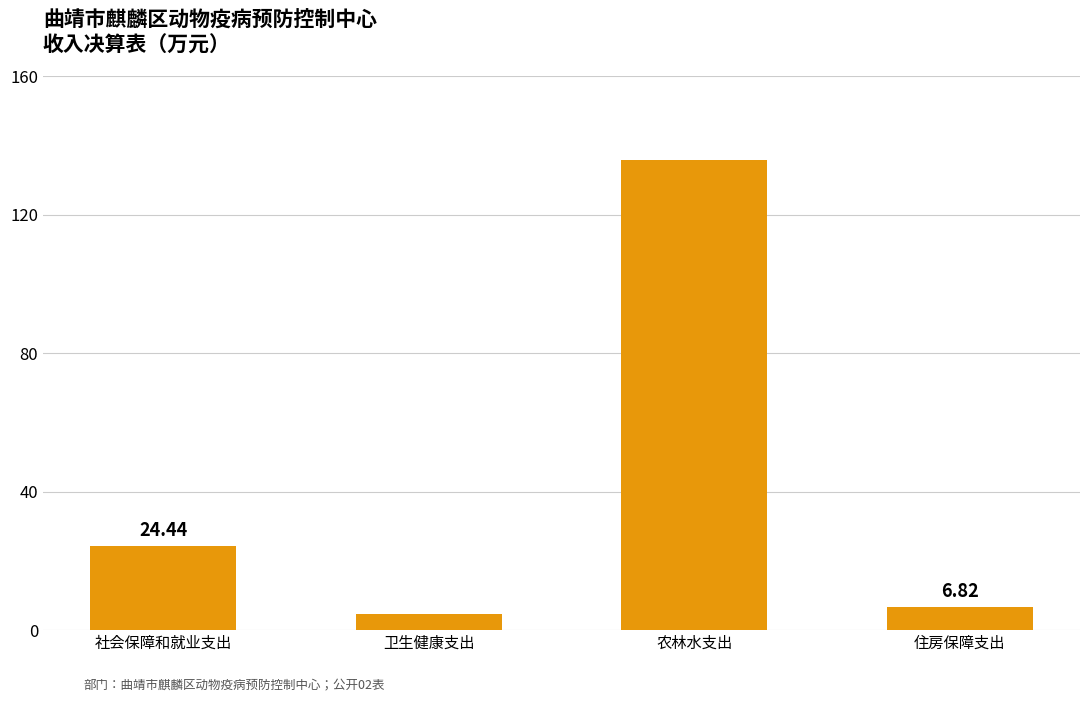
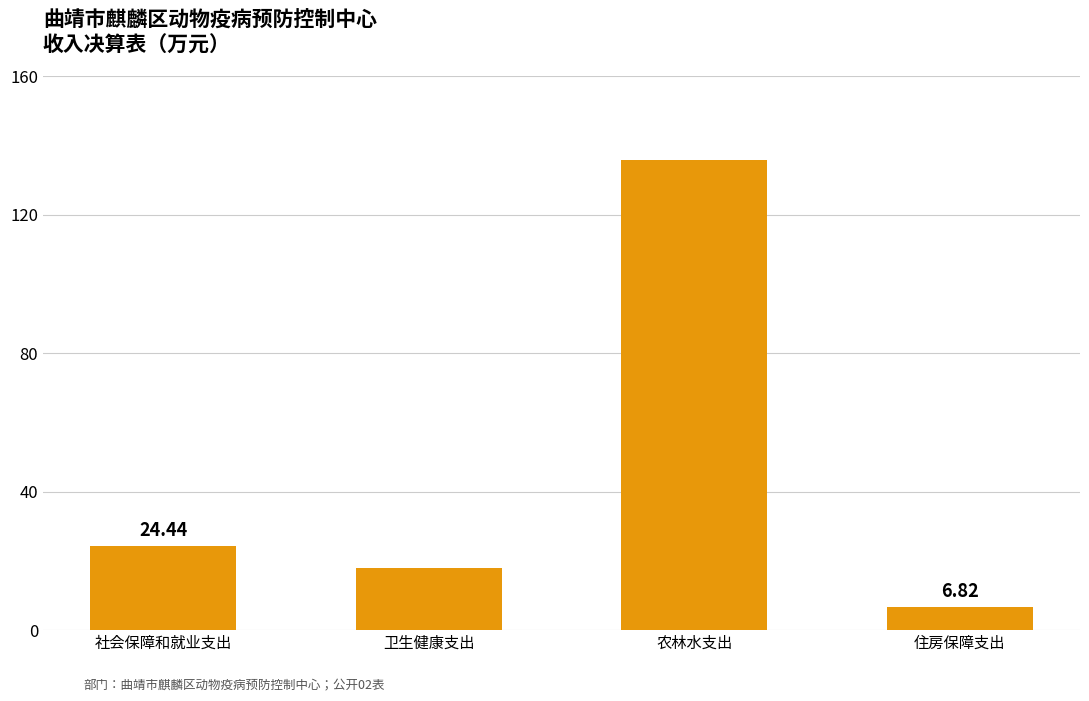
卫生健康支出: 5 -> 18
